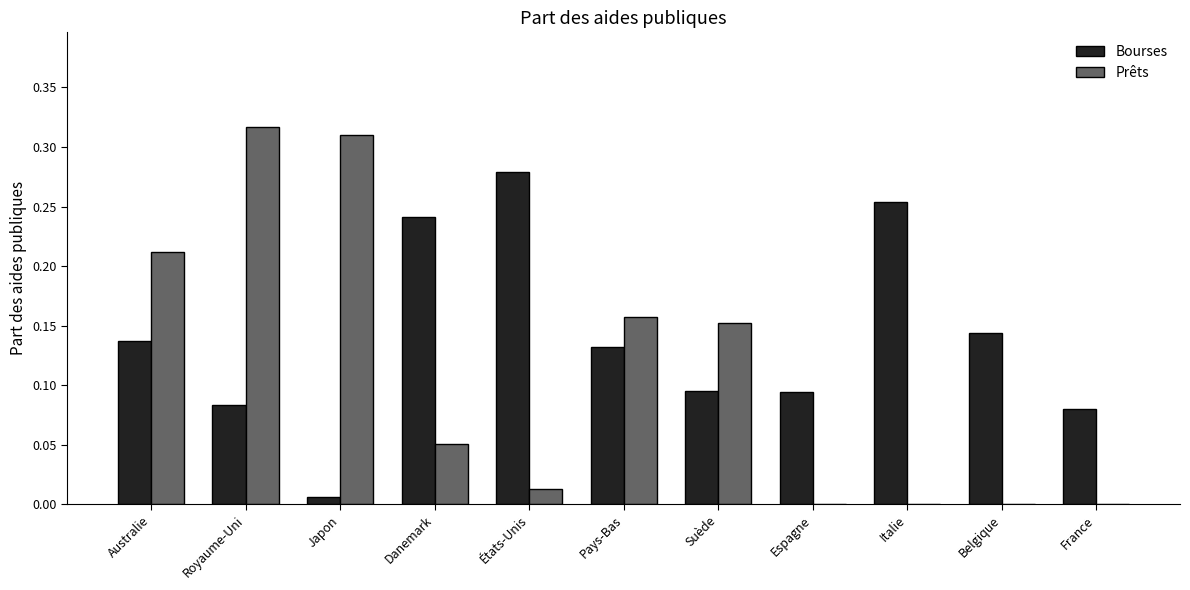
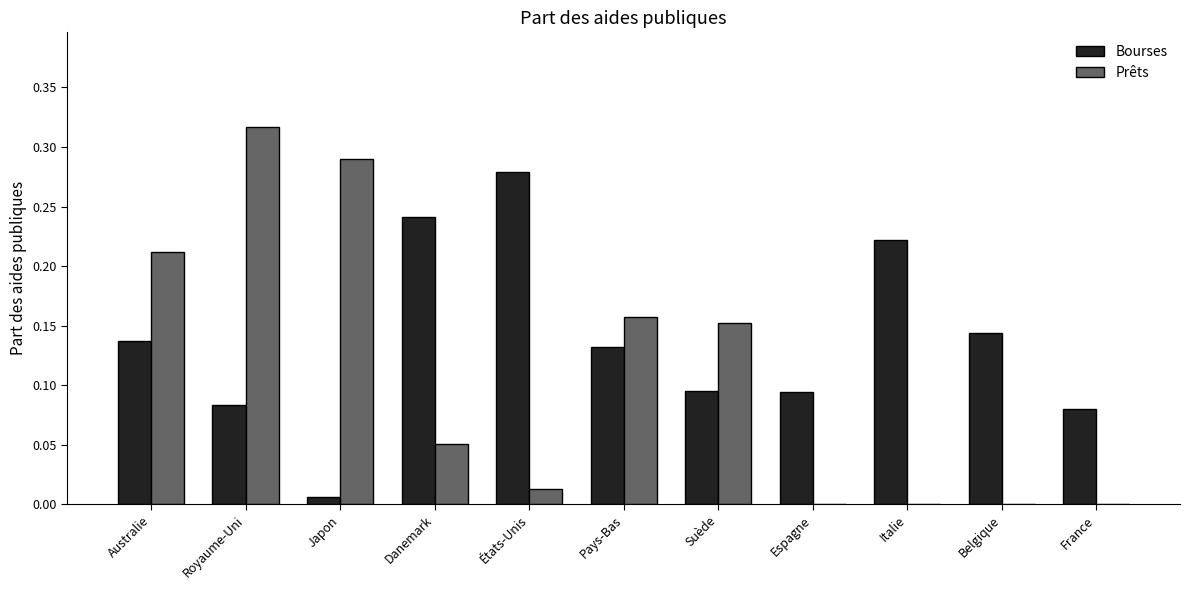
Prêts, Japon: 0.31 -> 0.29
Bourses, Italie: 0.254 -> 0.222
